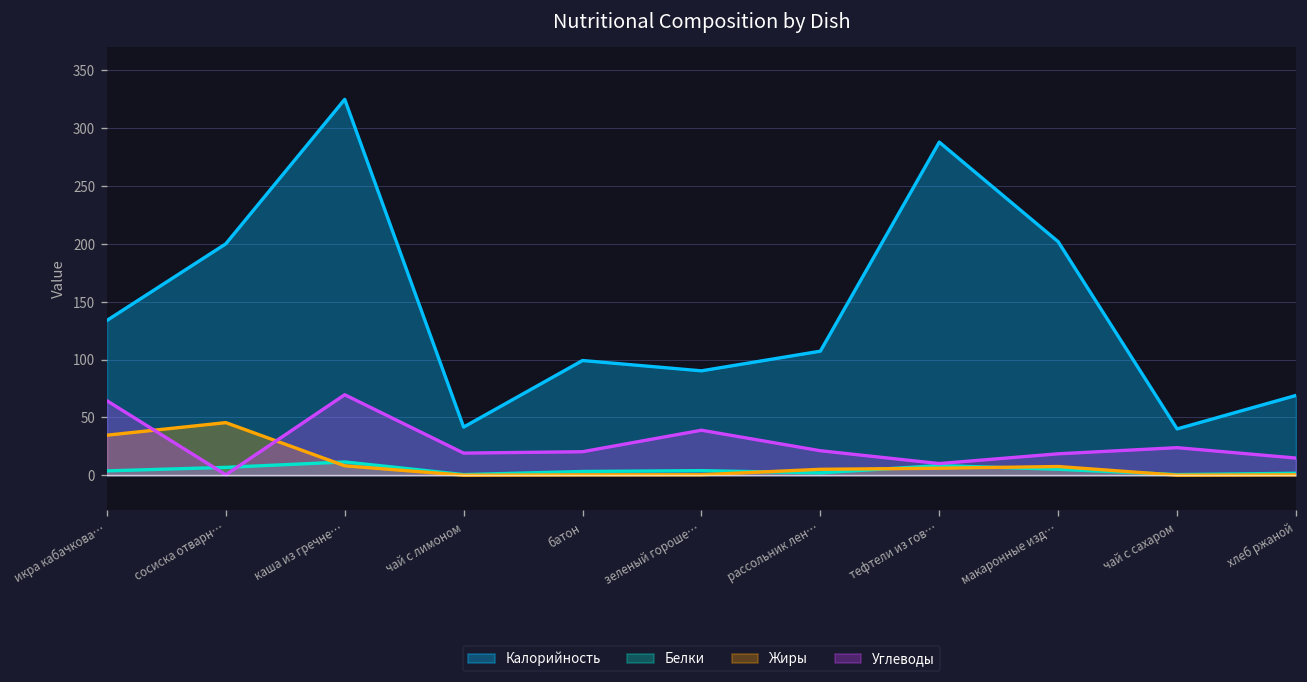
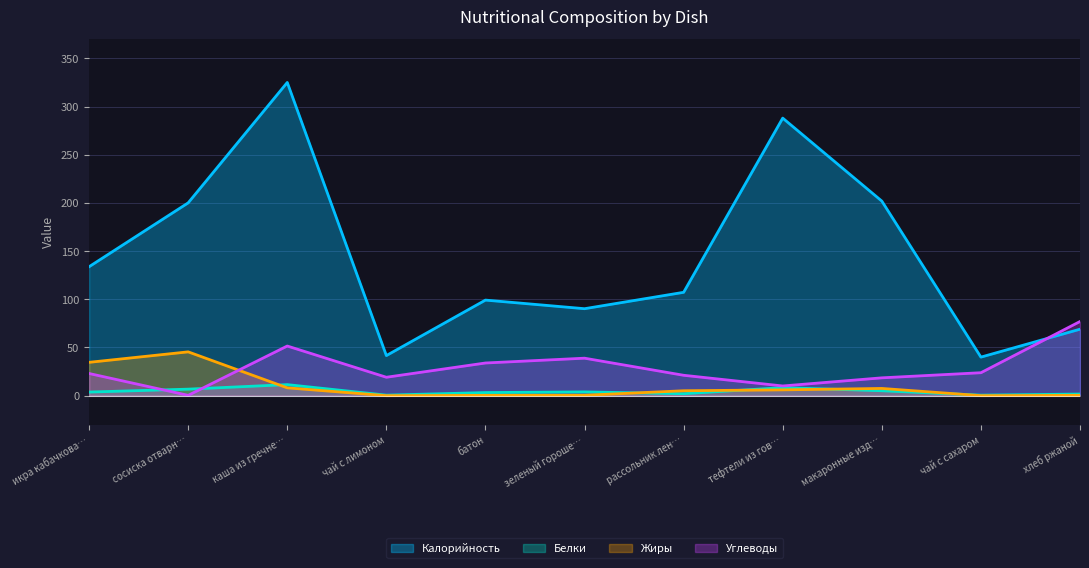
Углеводы, икра кабачкова…: 60 -> 20
Углеводы, каша из гречне…: 70 -> 50
Углеводы, батон: 20 -> 30
Углеводы, хлеб ржаной: 10 -> 80
